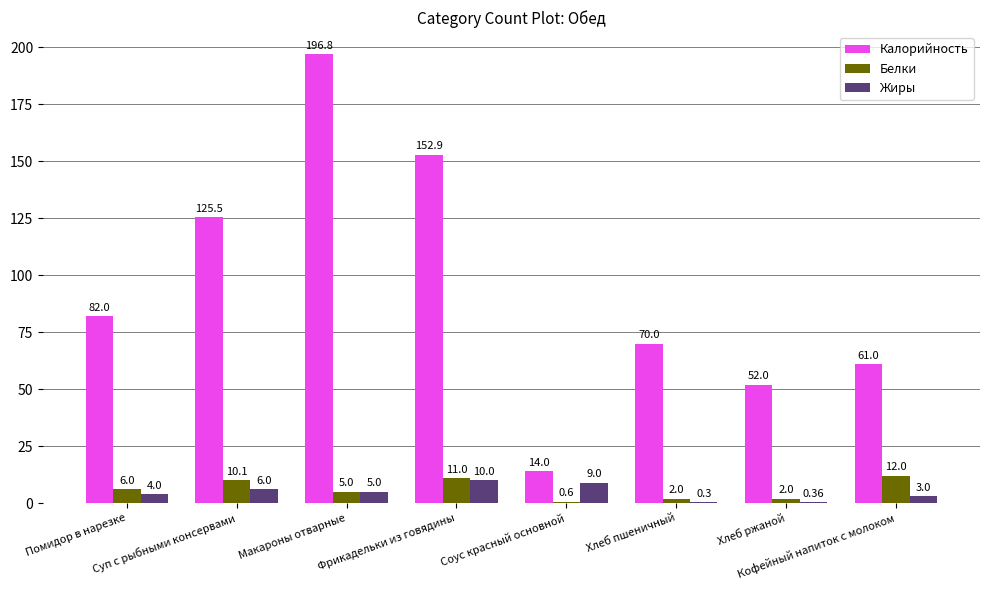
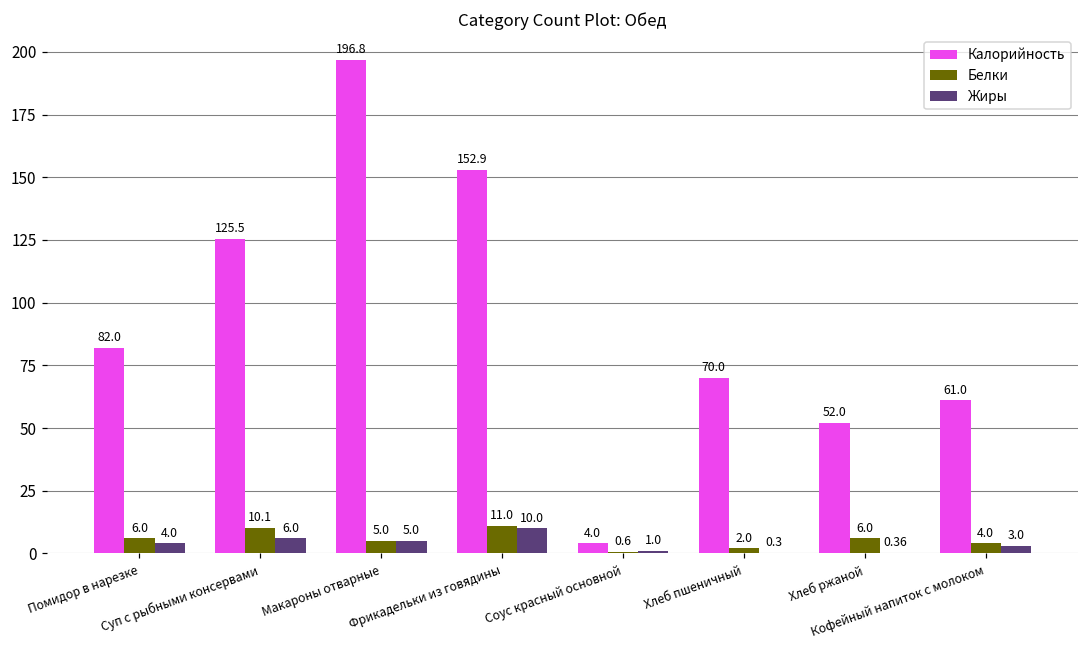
Калорийность, Соус красный основной: 14.0 -> 4.0
Жиры, Соус красный основной: 9.0 -> 1.0
Белки, Хлеб ржаной: 2.0 -> 6.0
Белки, Кофейный напиток с молоком: 12.0 -> 4.0
